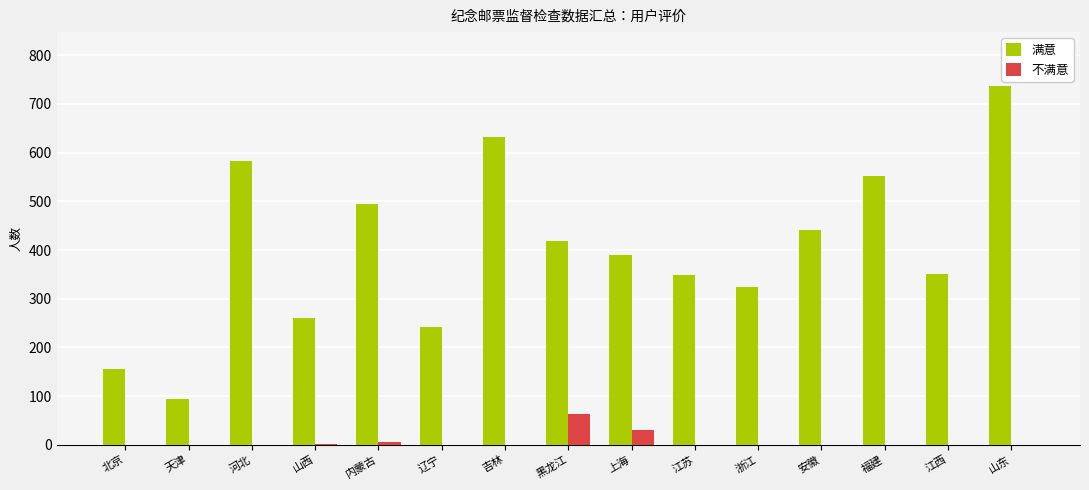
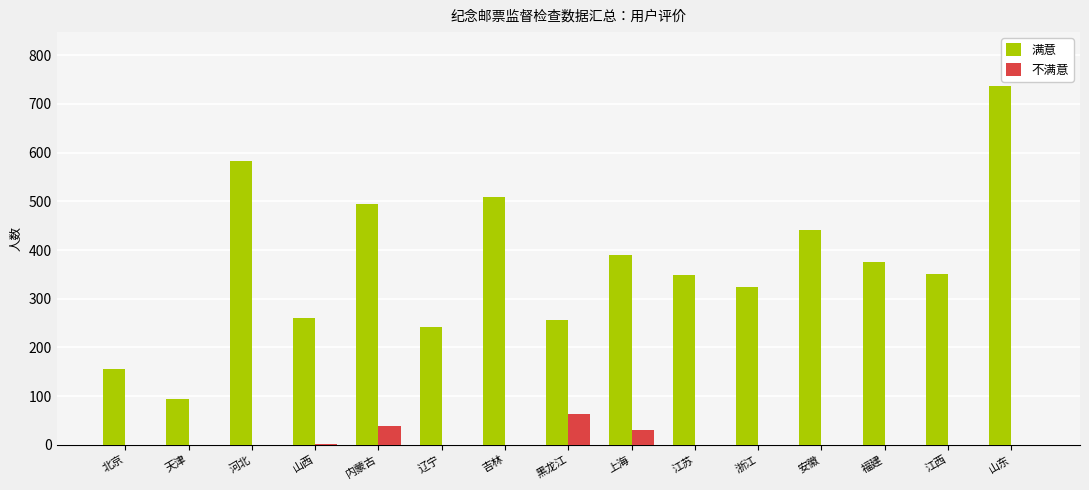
不满意, 内蒙古: 10 -> 40
满意, 吉林: 630 -> 510
满意, 黑龙江: 420 -> 260
满意, 福建: 550 -> 380
